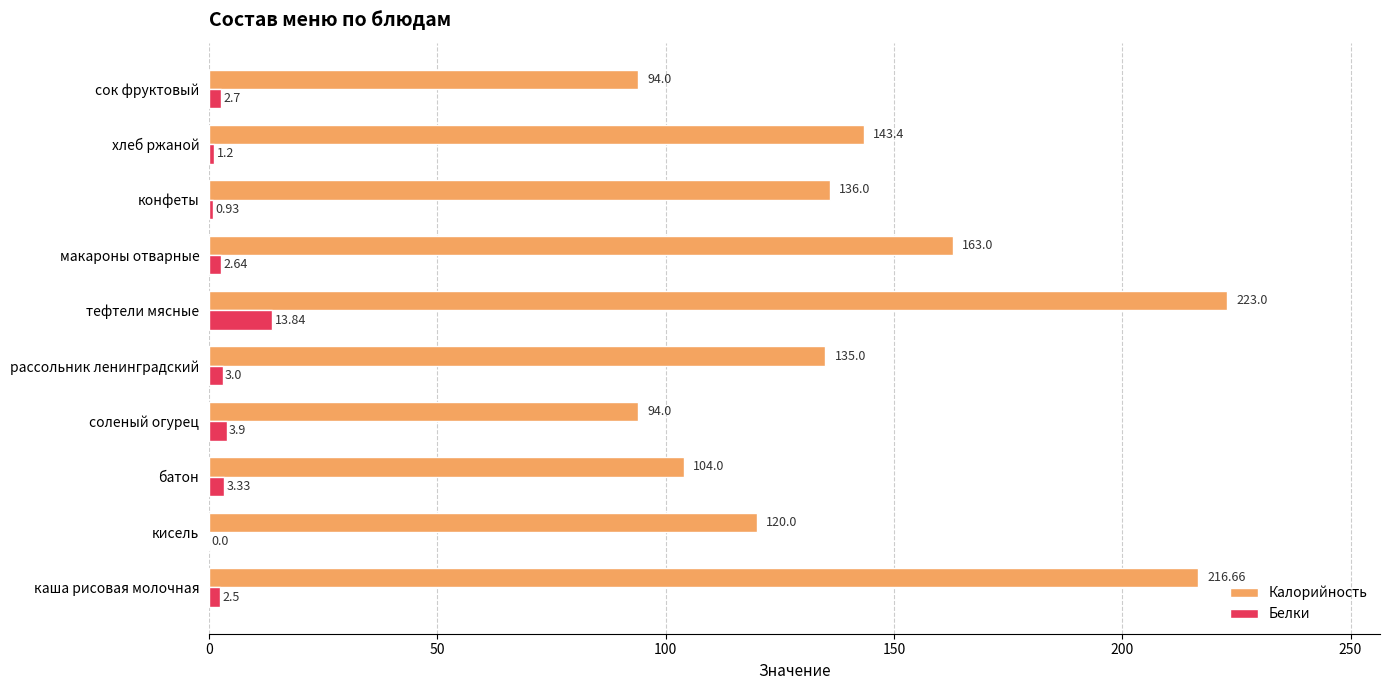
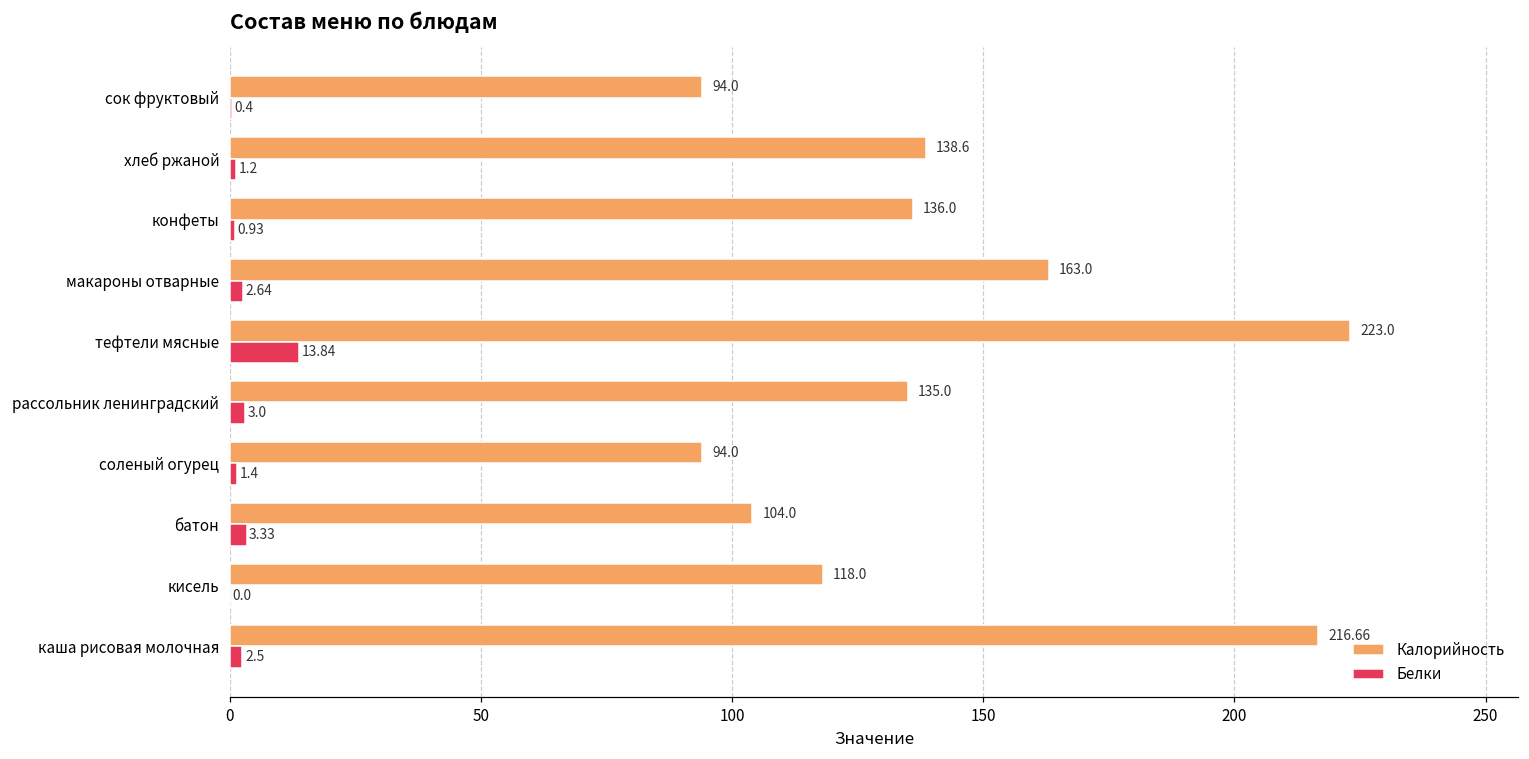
Белки, сок фруктовый: 2.7 -> 0.4
Калорийность, хлеб ржаной: 143.4 -> 138.6
Белки, соленый огурец: 3.9 -> 1.4
Калорийность, кисель: 120.0 -> 118.0
